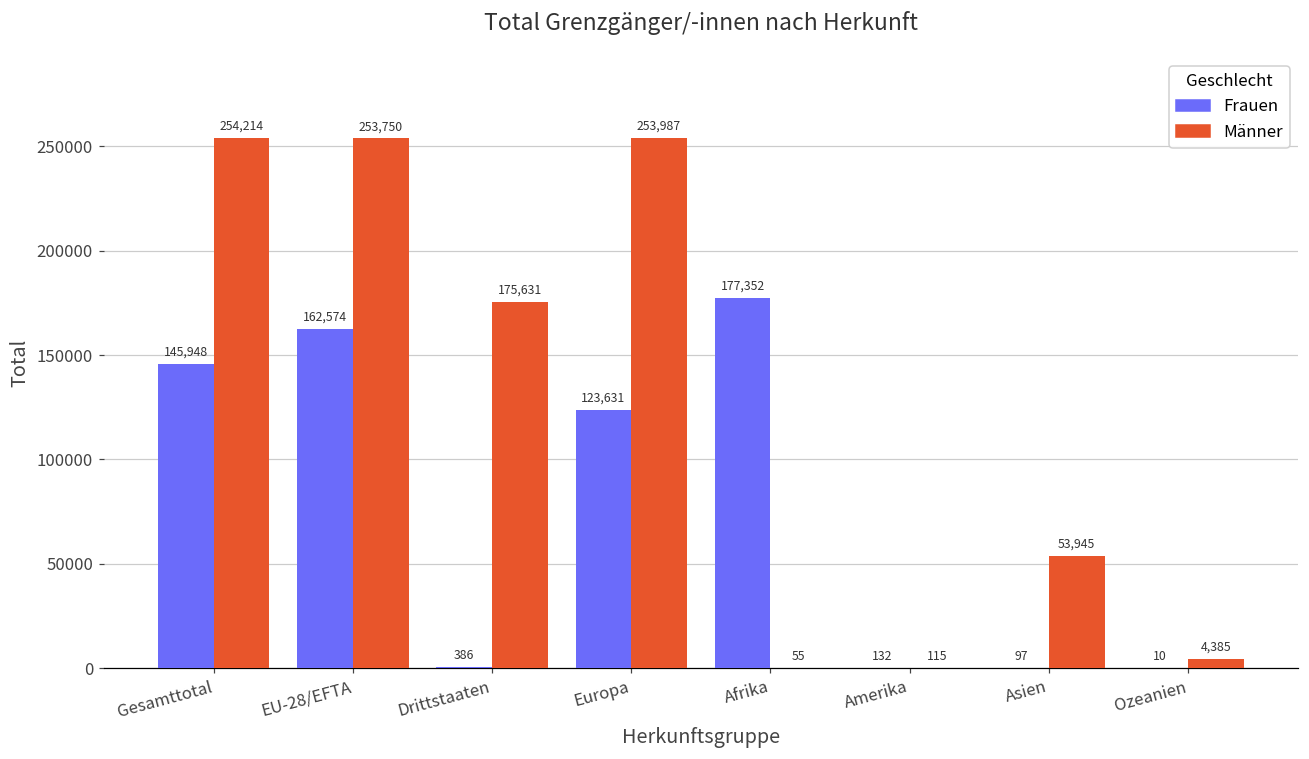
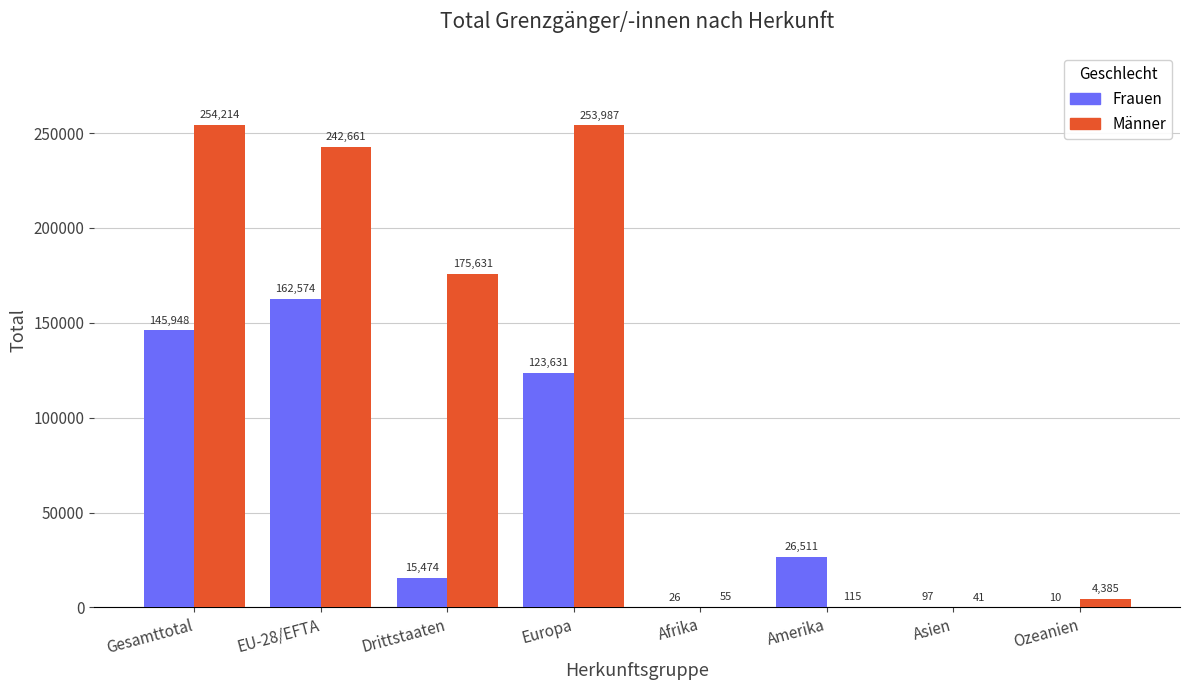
Männer, EU-28/EFTA: 253,750 -> 242,661
Frauen, Drittstaaten: 386 -> 15,474
Frauen, Afrika: 177,352 -> 26
Frauen, Amerika: 132 -> 26,511
Männer, Asien: 53,945 -> 41
